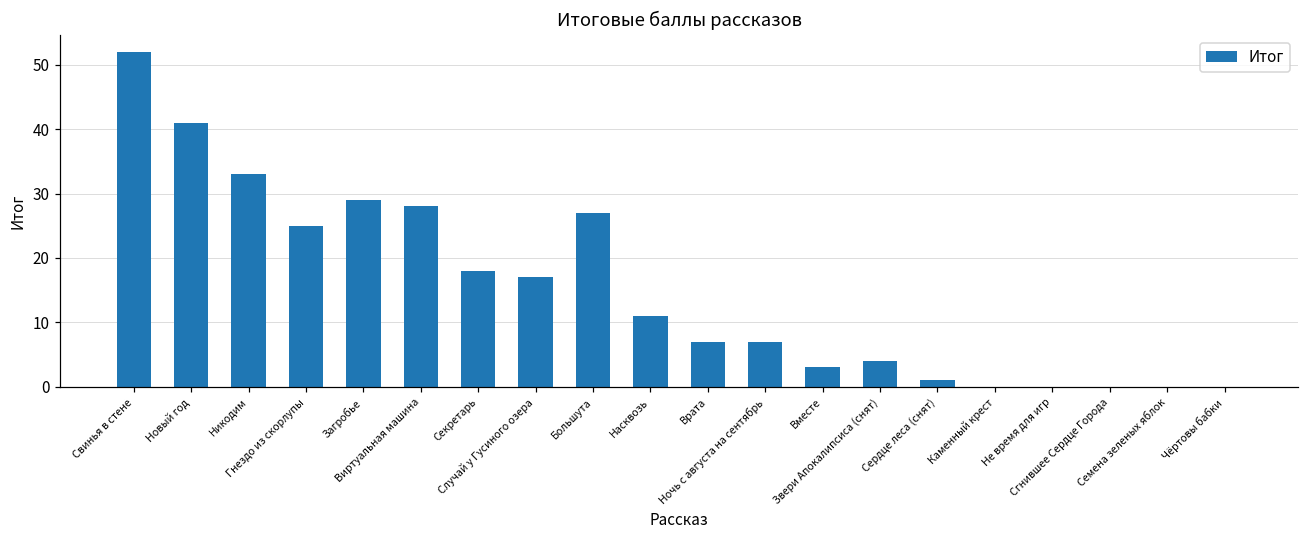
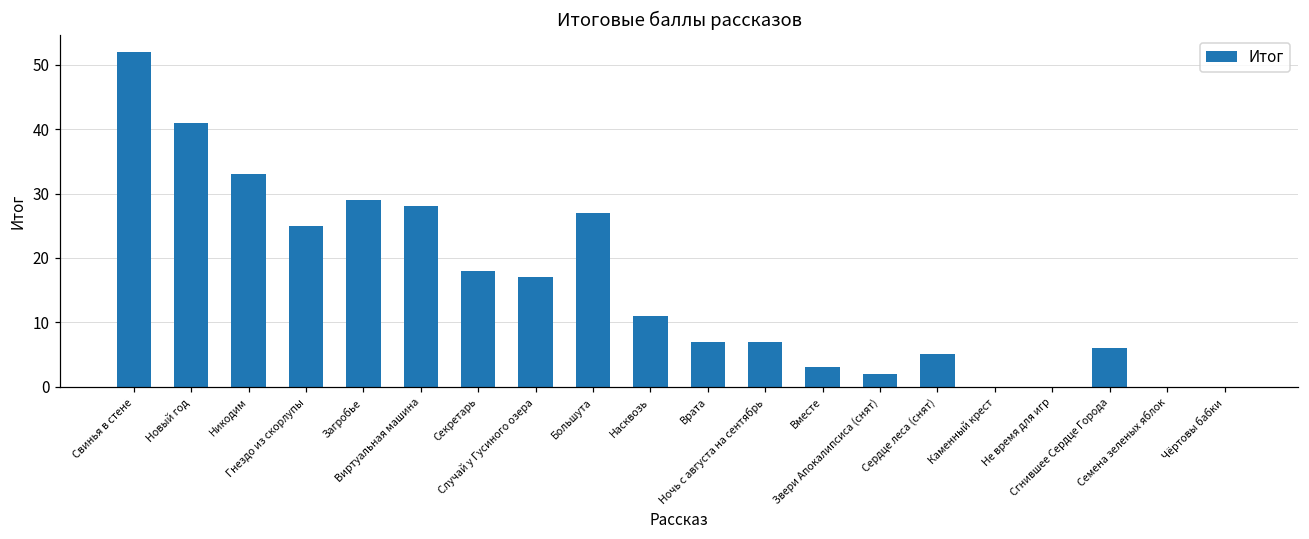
Звери Апокалипсиса (снят): 4 -> 2
Сердце леса (снят): 1 -> 5
Сгнившее Сердце Города: 0 -> 6
